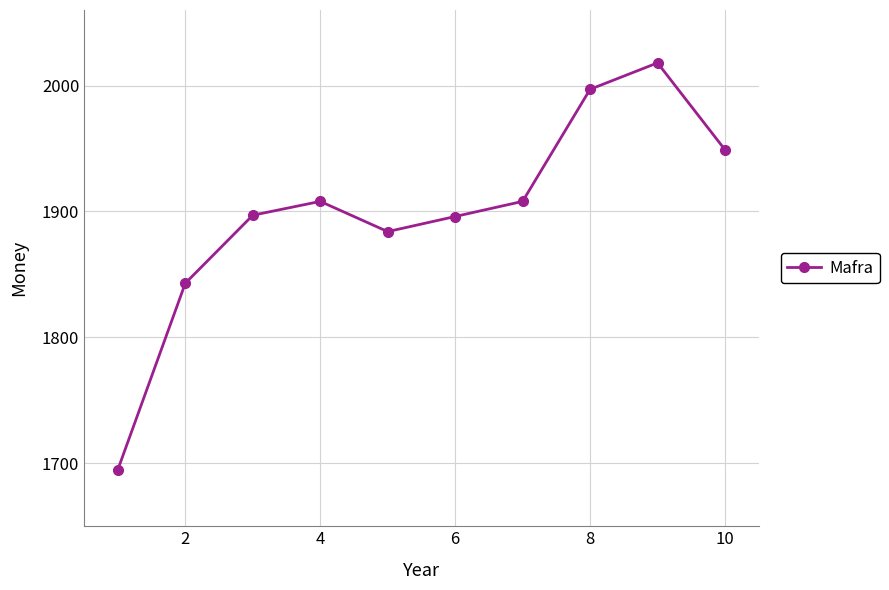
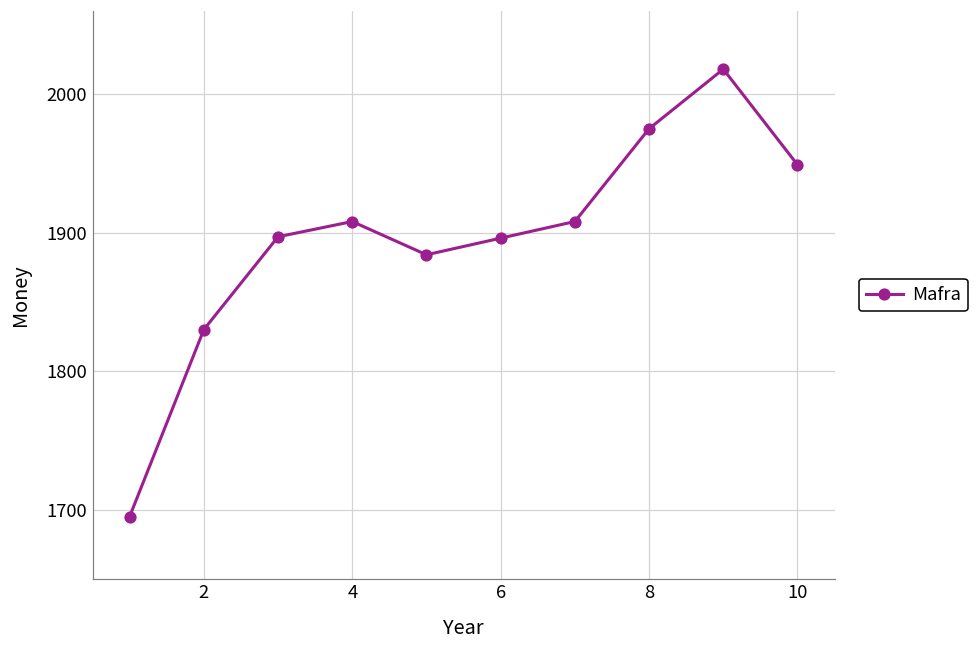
2: 1843 -> 1830
8: 1997 -> 1975
